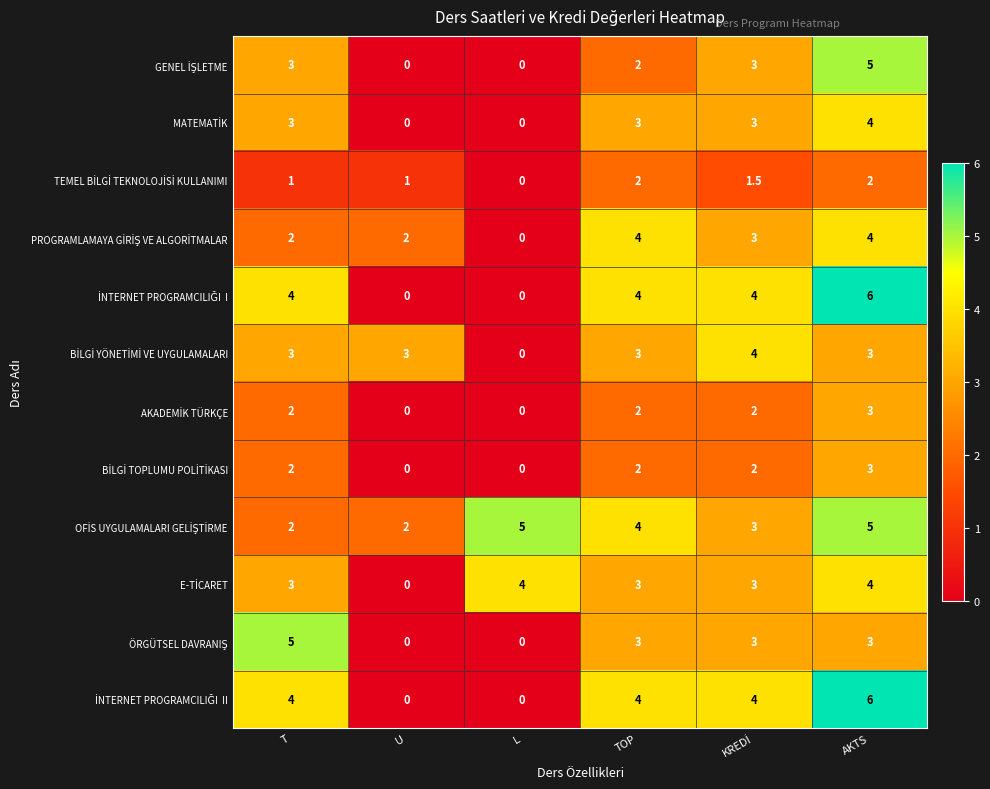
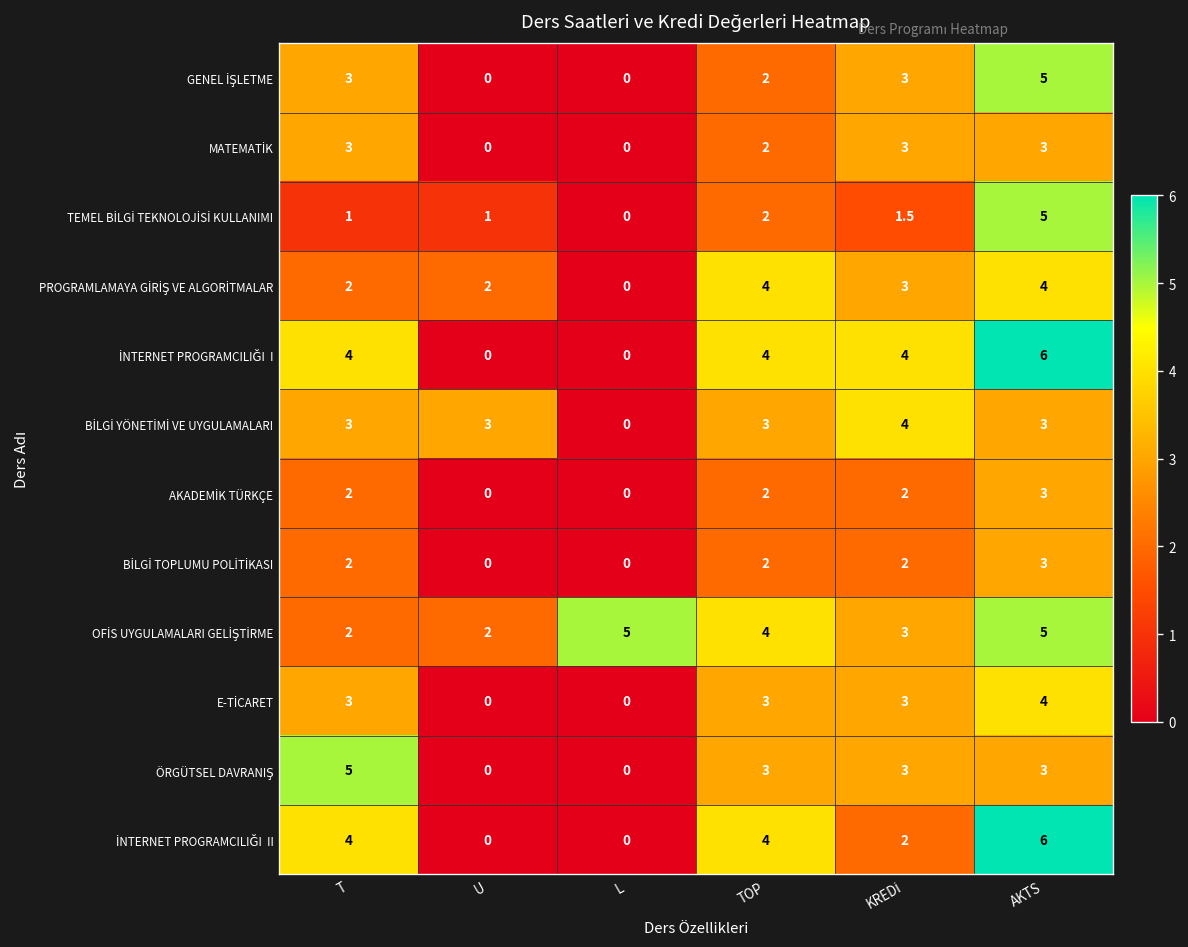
MATEMATİK, TOP: 3 -> 2
MATEMATİK, AKTS: 4 -> 3
TEMEL BİLGİ TEKNOLOJİSİ KULLANIMI, AKTS: 2 -> 5
E-TİCARET, L: 4 -> 0
İNTERNET PROGRAMCILIĞI II, KREDİ: 4 -> 2
